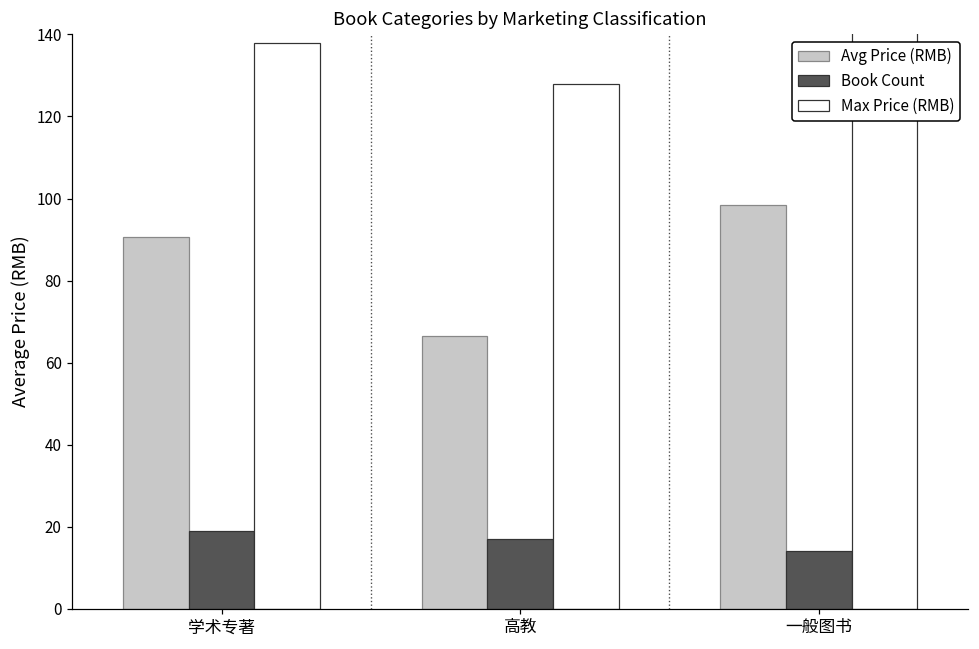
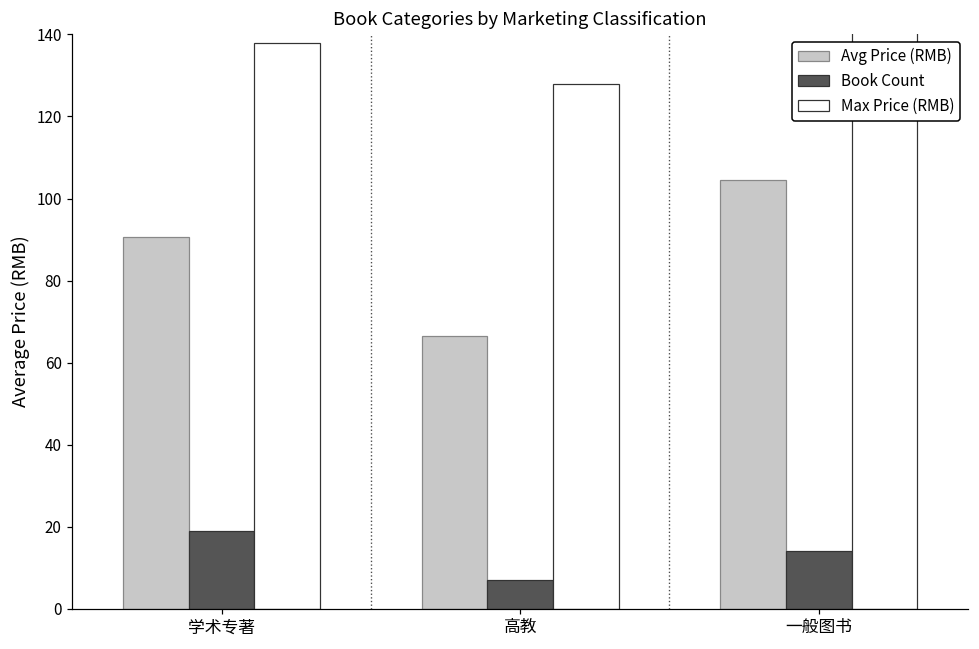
Book Count, 高教: 17 -> 7
Avg Price (RMB), 一般图书: 98 -> 104
